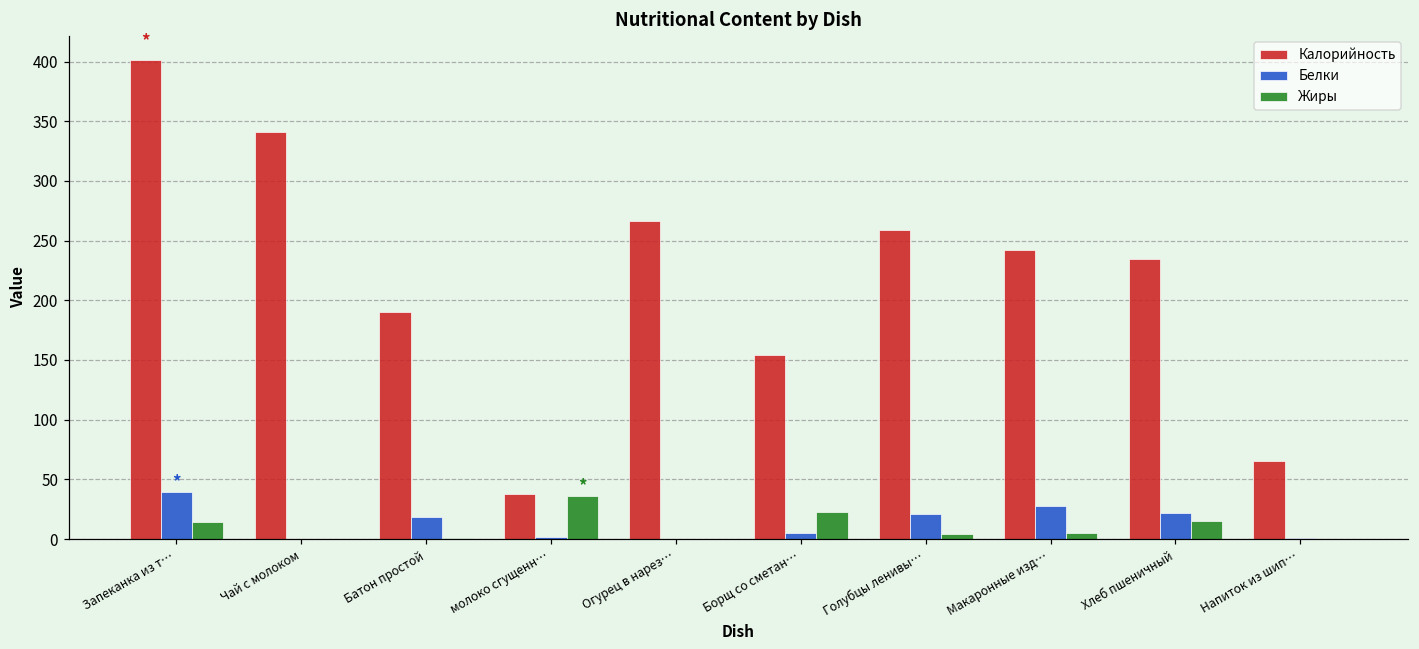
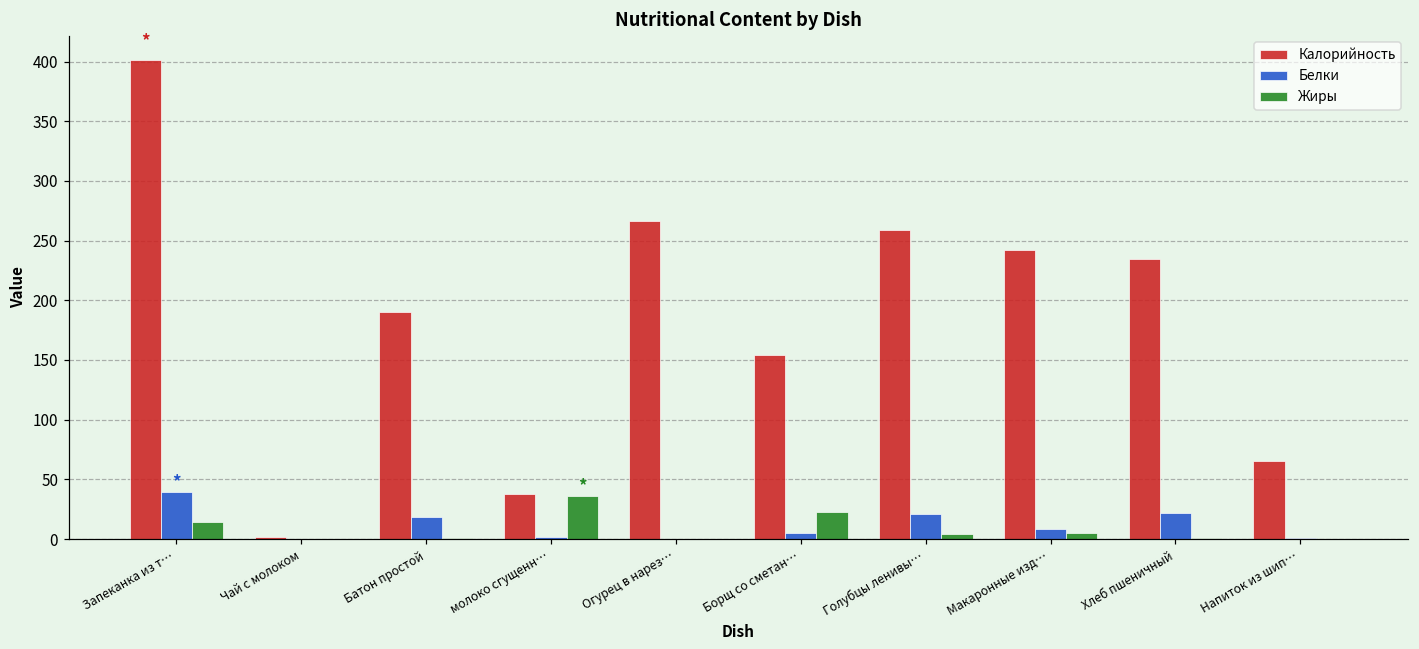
Калорийность, Чай с молоком: 341 -> 1
Белки, Макаронные изд…: 28 -> 9
Жиры, Хлеб пшеничный: 16 -> 1
